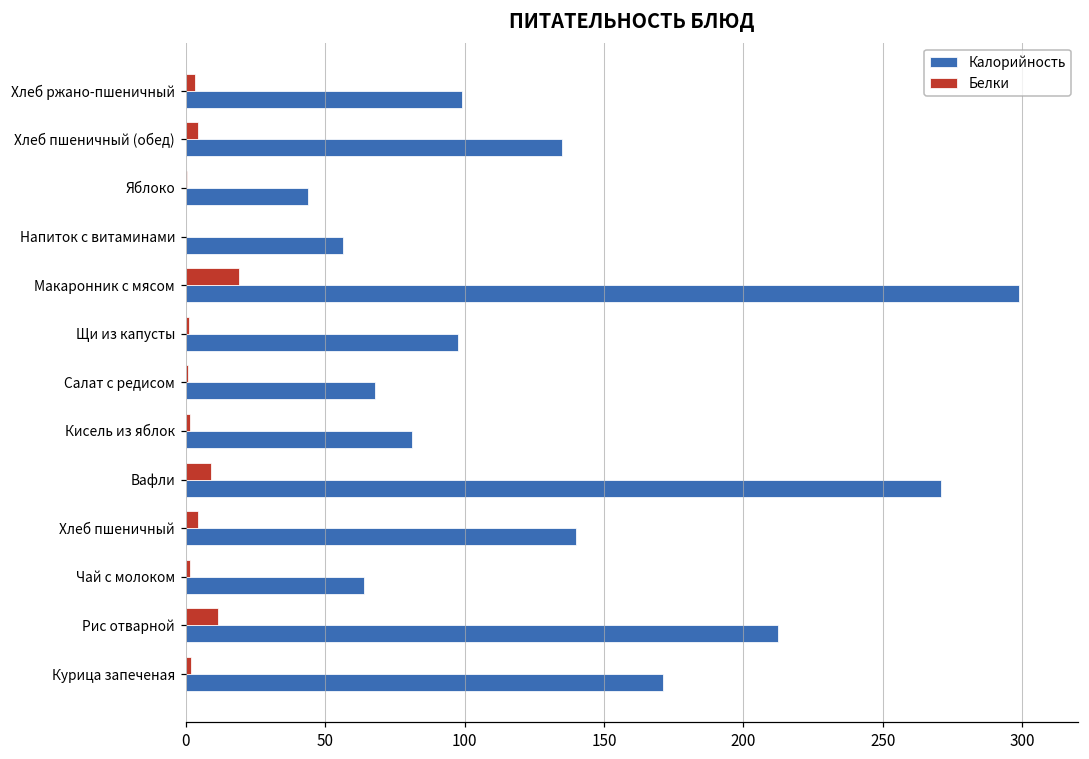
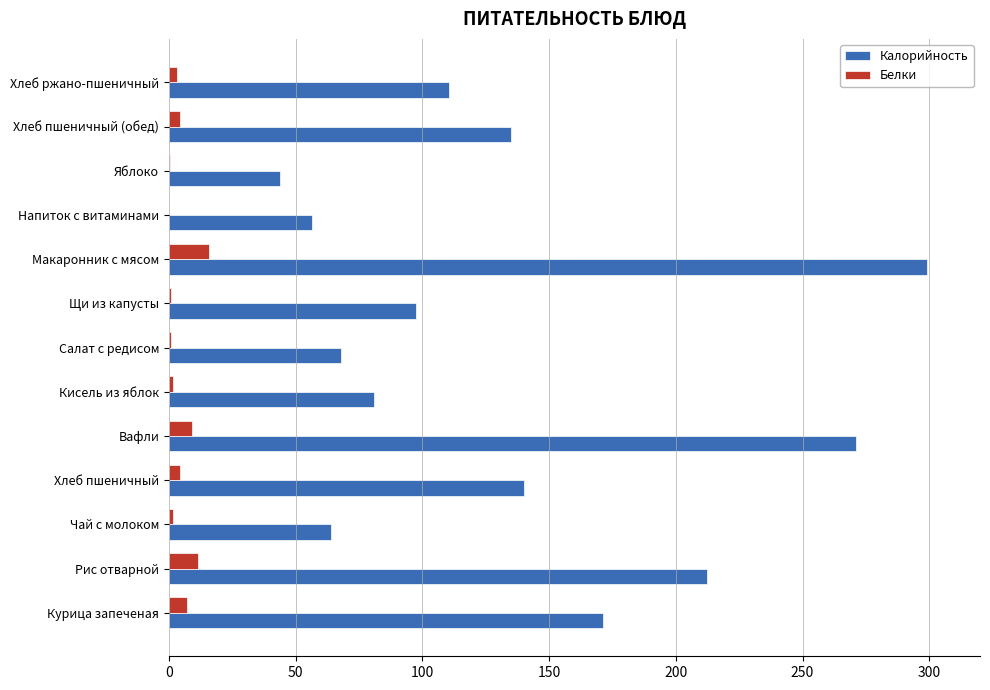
Калорийность, Хлеб ржано-пшеничный: 99 -> 110
Белки, Макаронник с мясом: 19 -> 16
Белки, Курица запеченая: 2 -> 7
